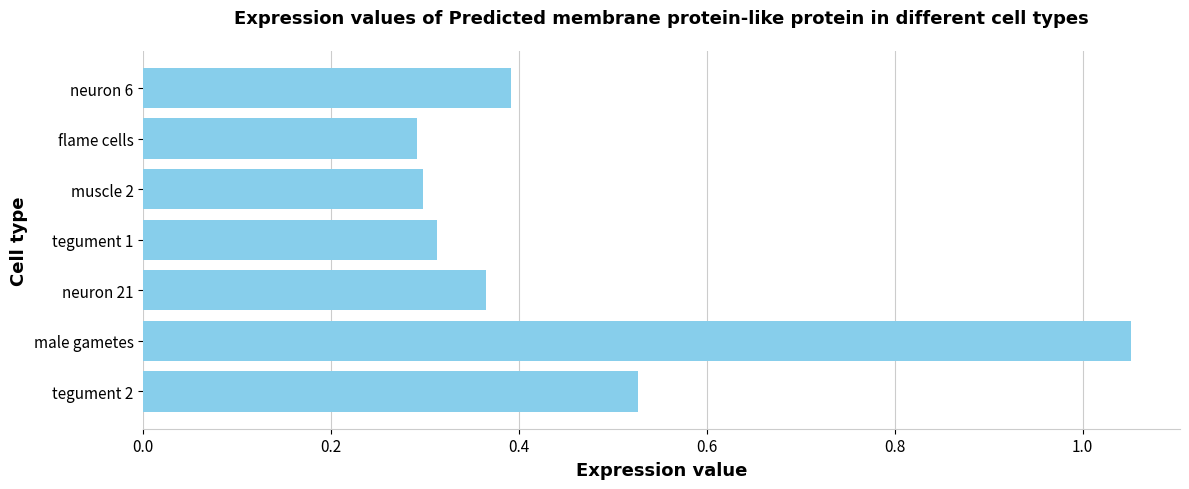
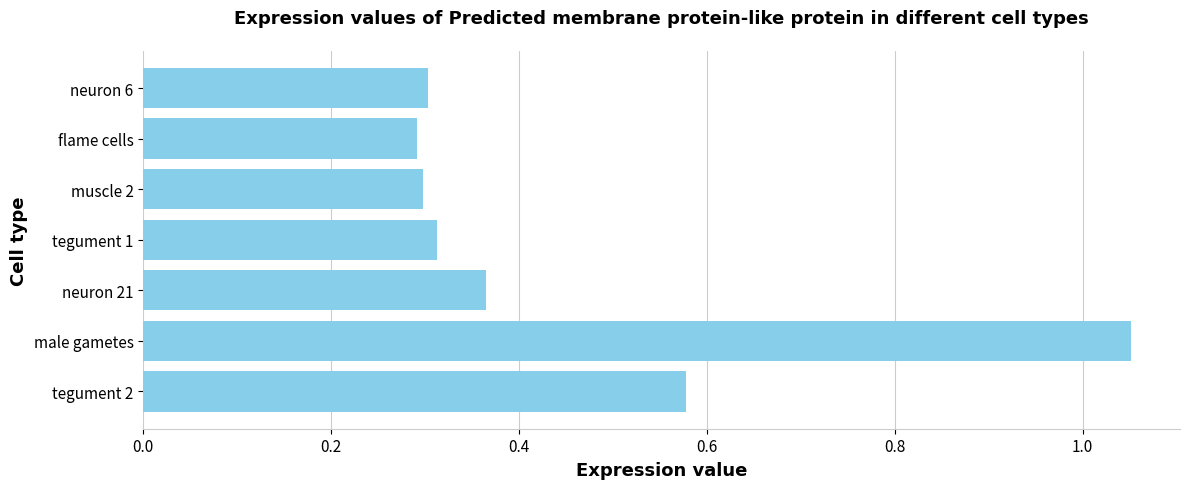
neuron 6: 0.39 -> 0.30
tegument 2: 0.53 -> 0.58
